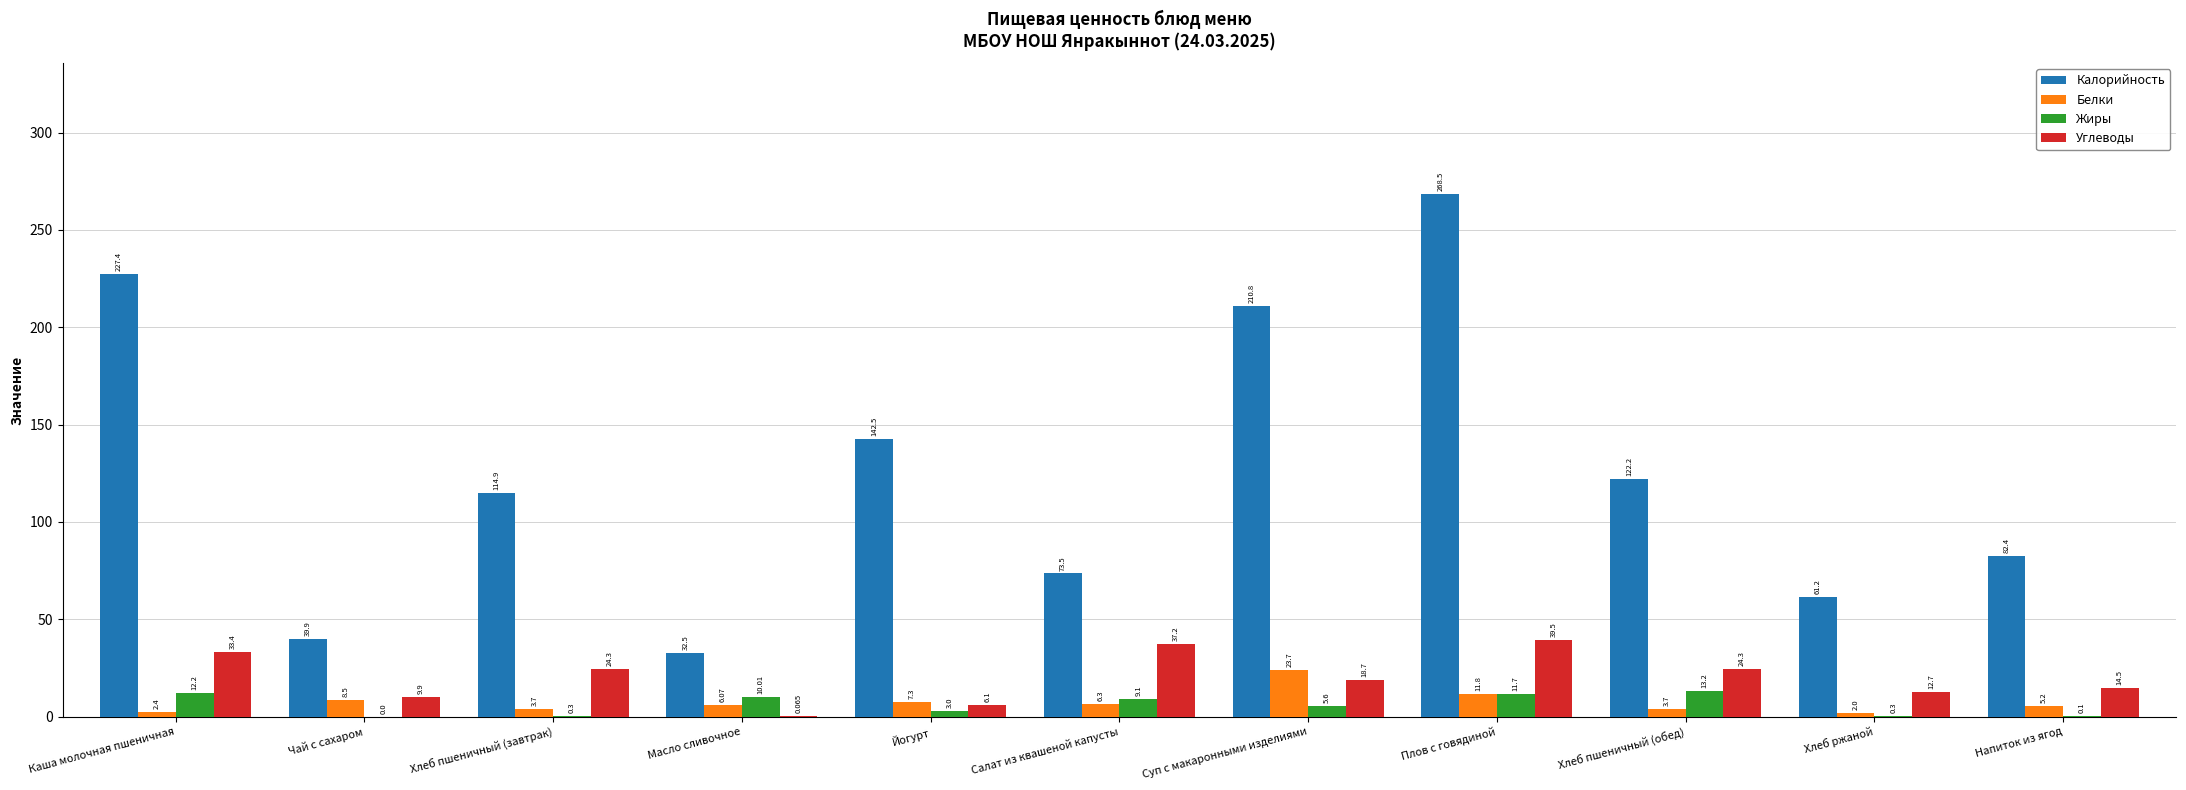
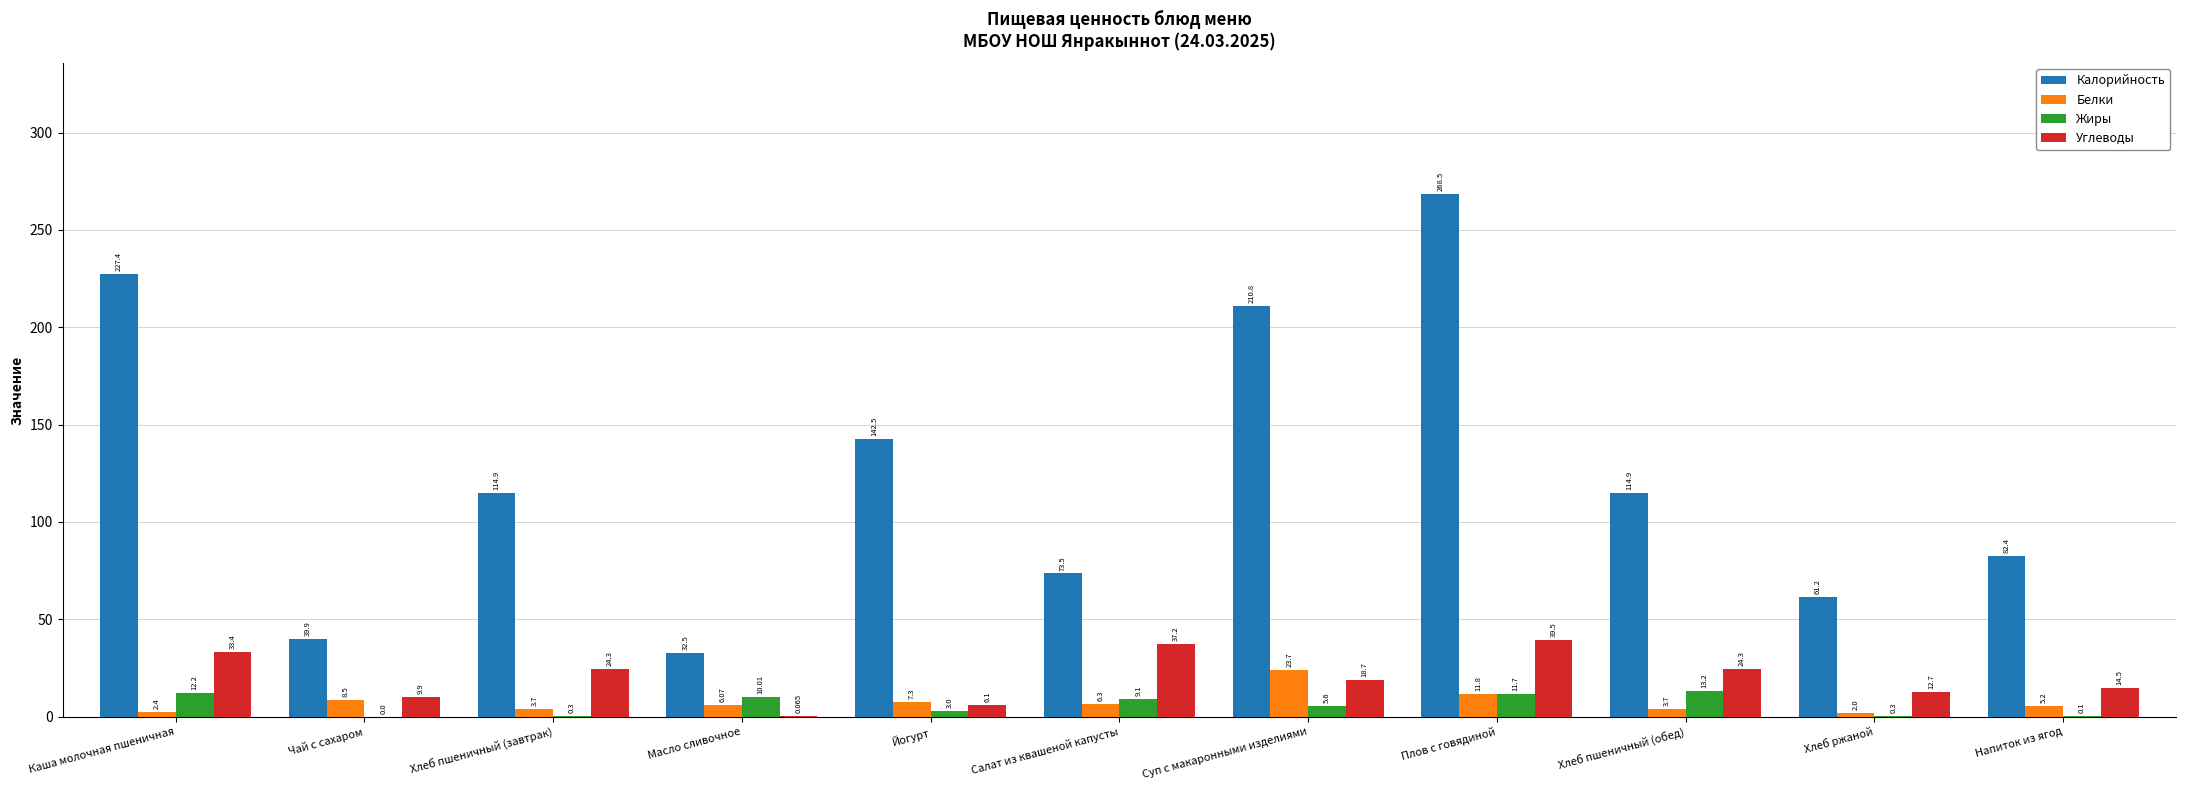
Калорийность, Хлеб пшеничный (обед): 122.2 -> 114.9
